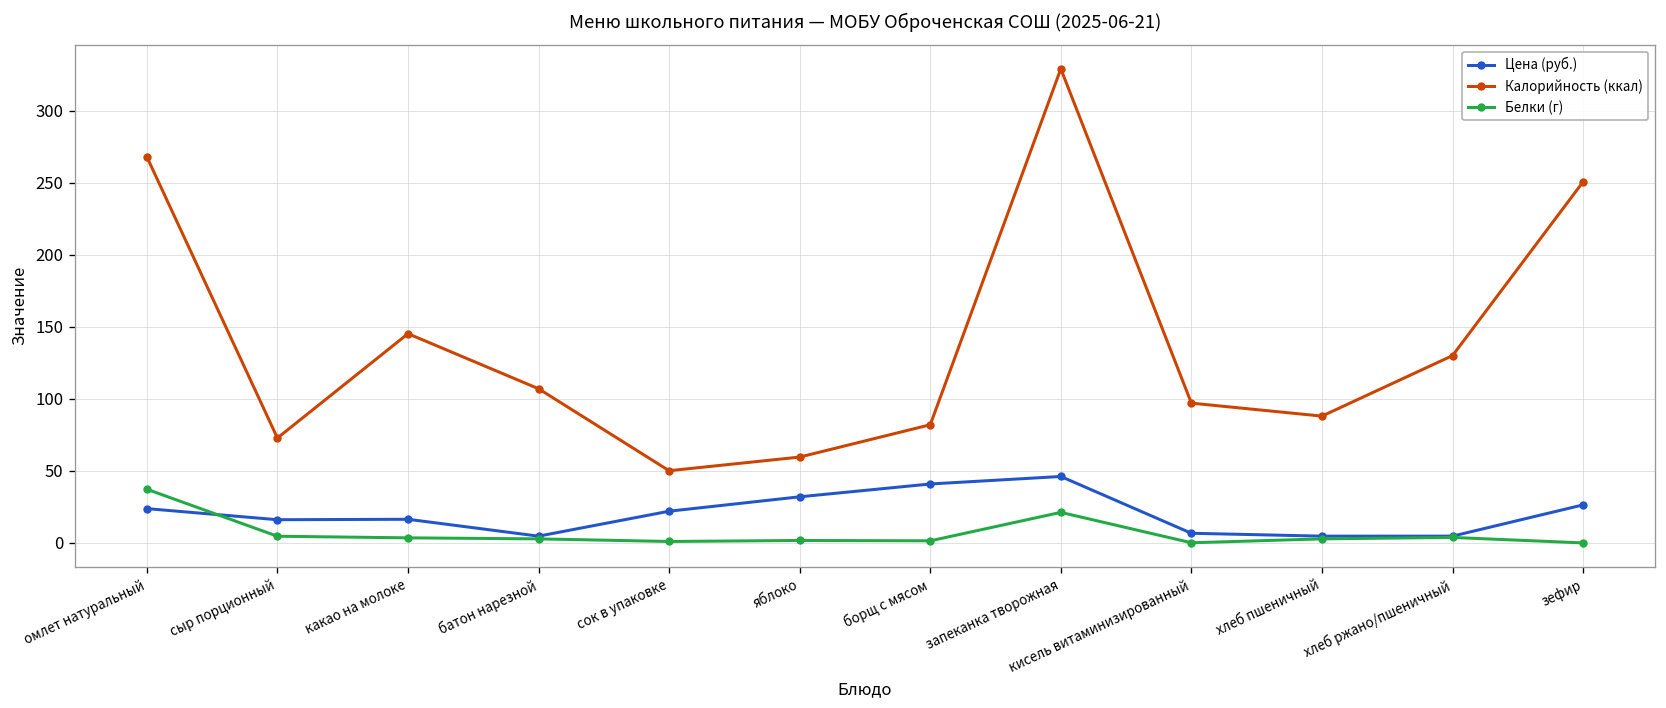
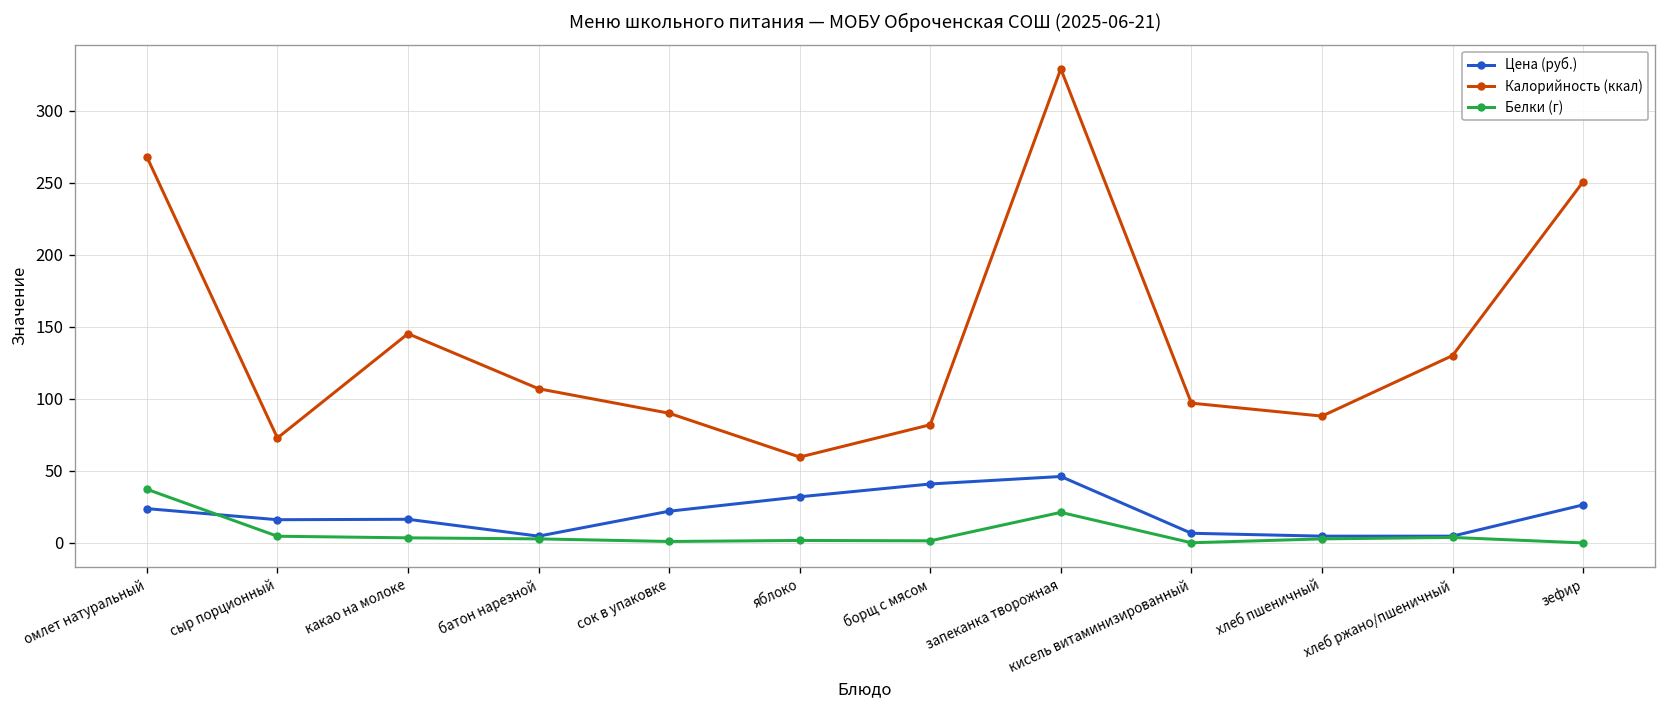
Калорийность (ккал), сок в упаковке: 50 -> 90
